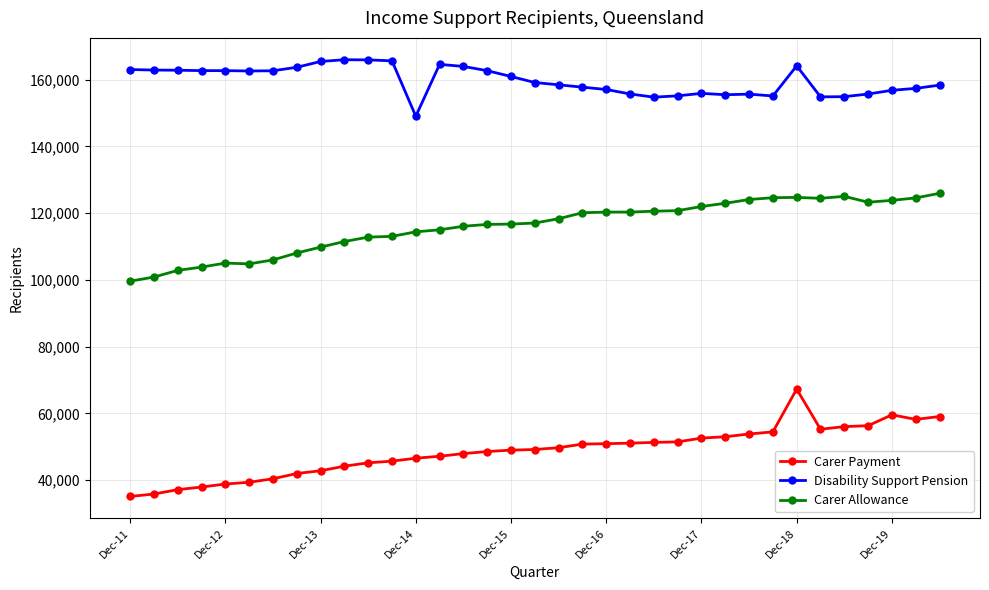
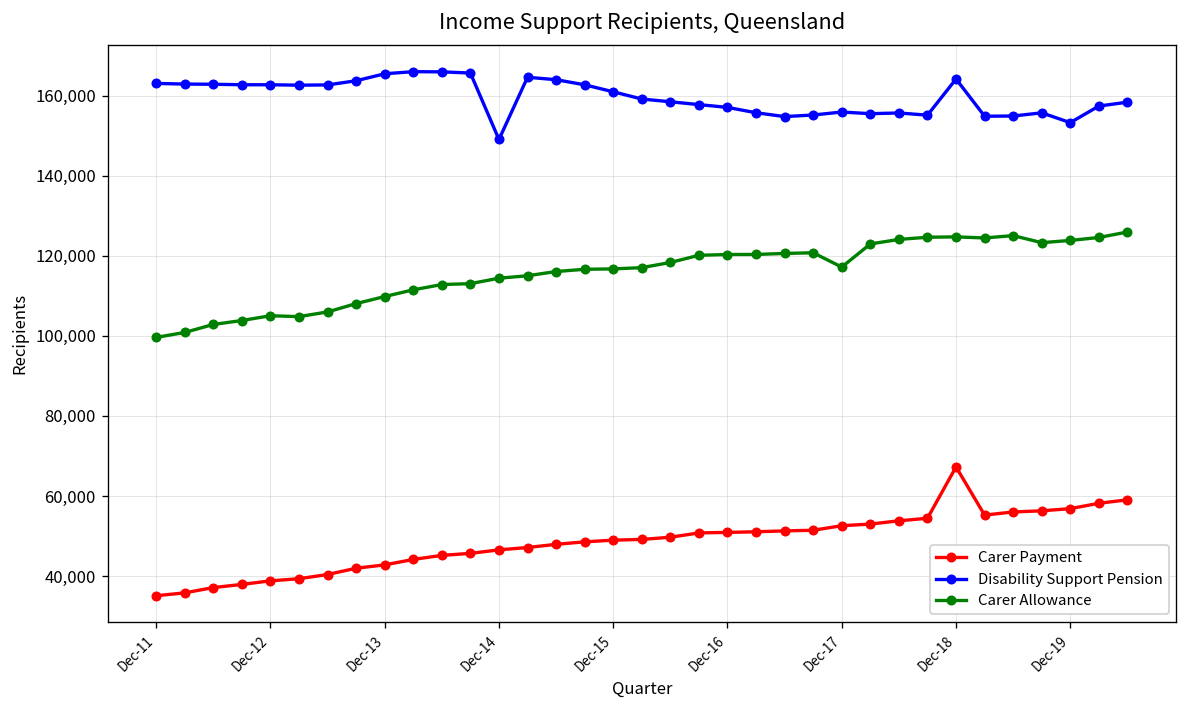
Carer Allowance, Dec-17: 122,000 -> 117,000
Carer Payment, Dec-19: 60,000 -> 57,000
Disability Support Pension, Dec-19: 157,000 -> 153,000
